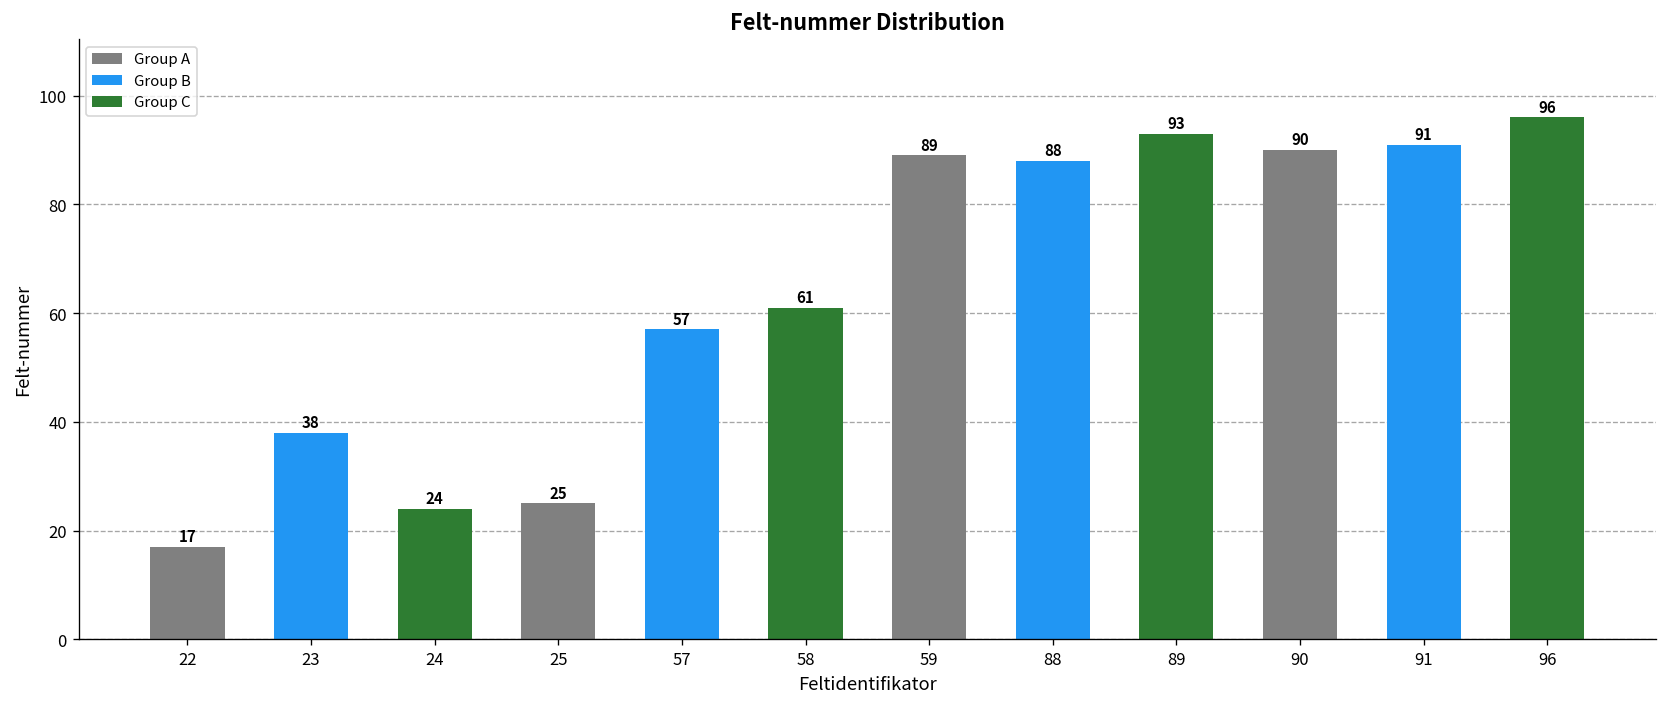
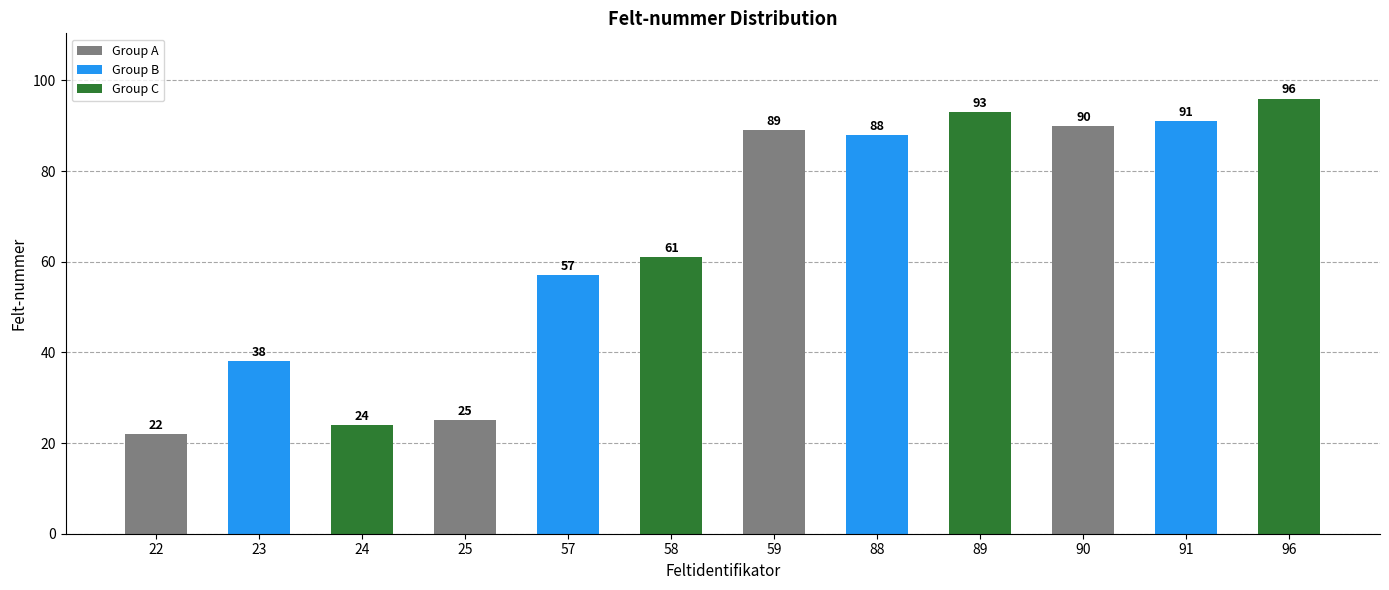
22: 17 -> 22
